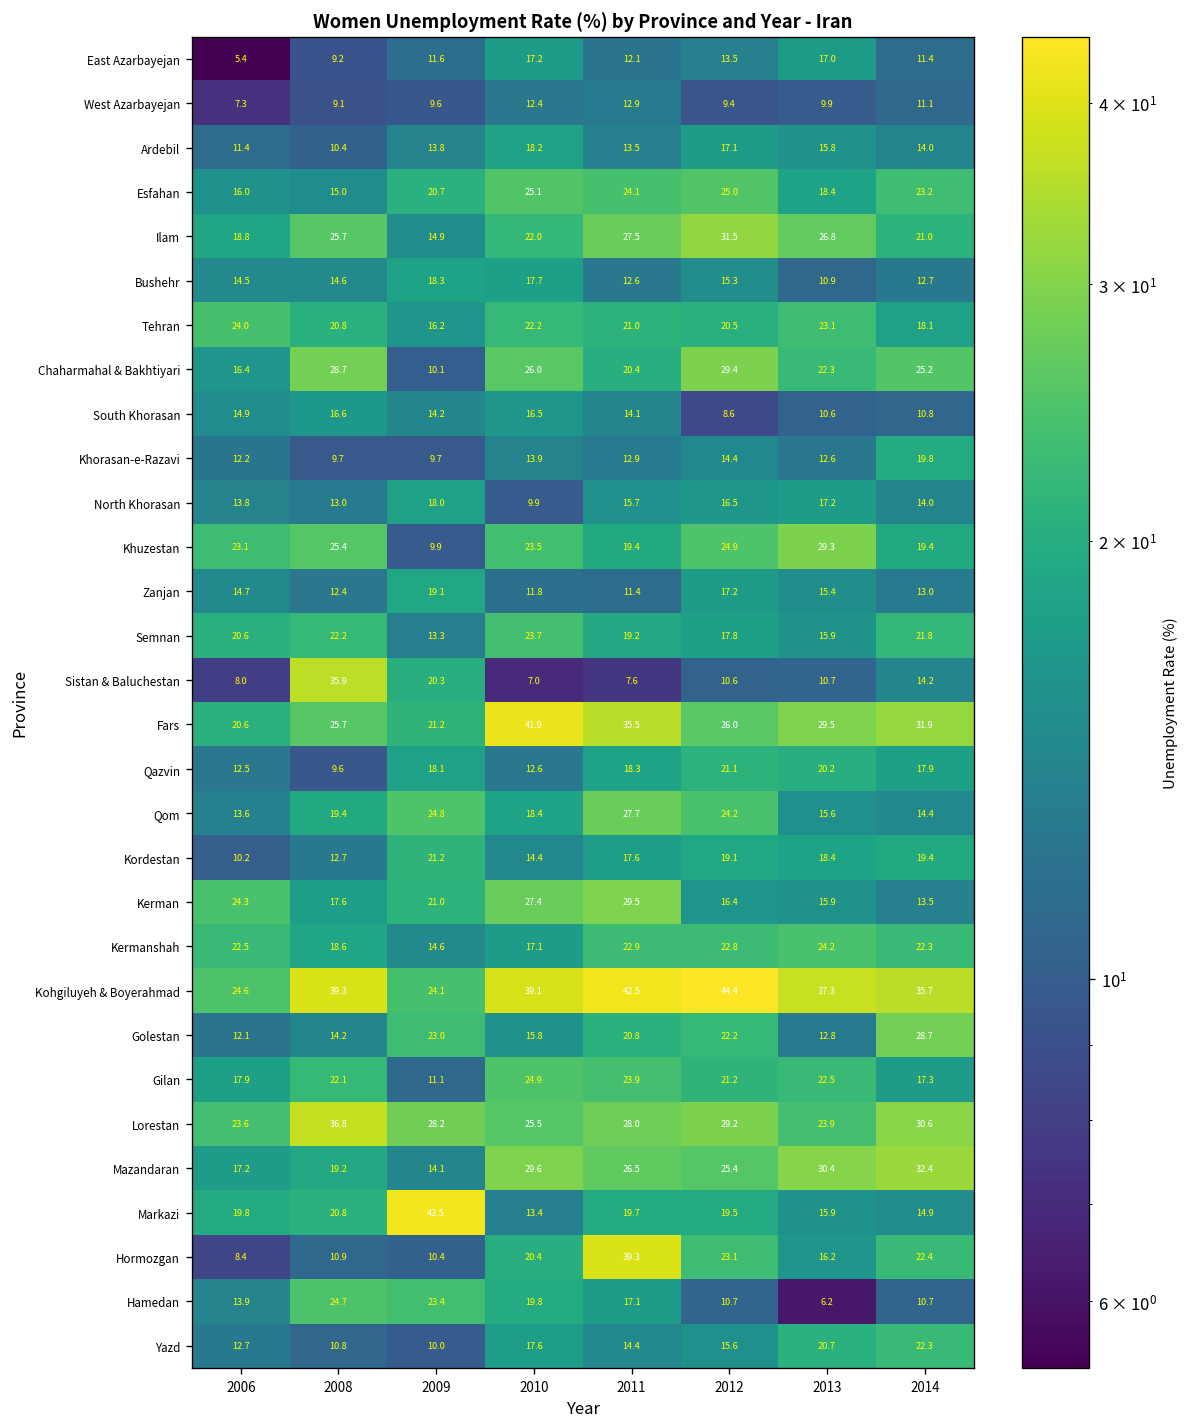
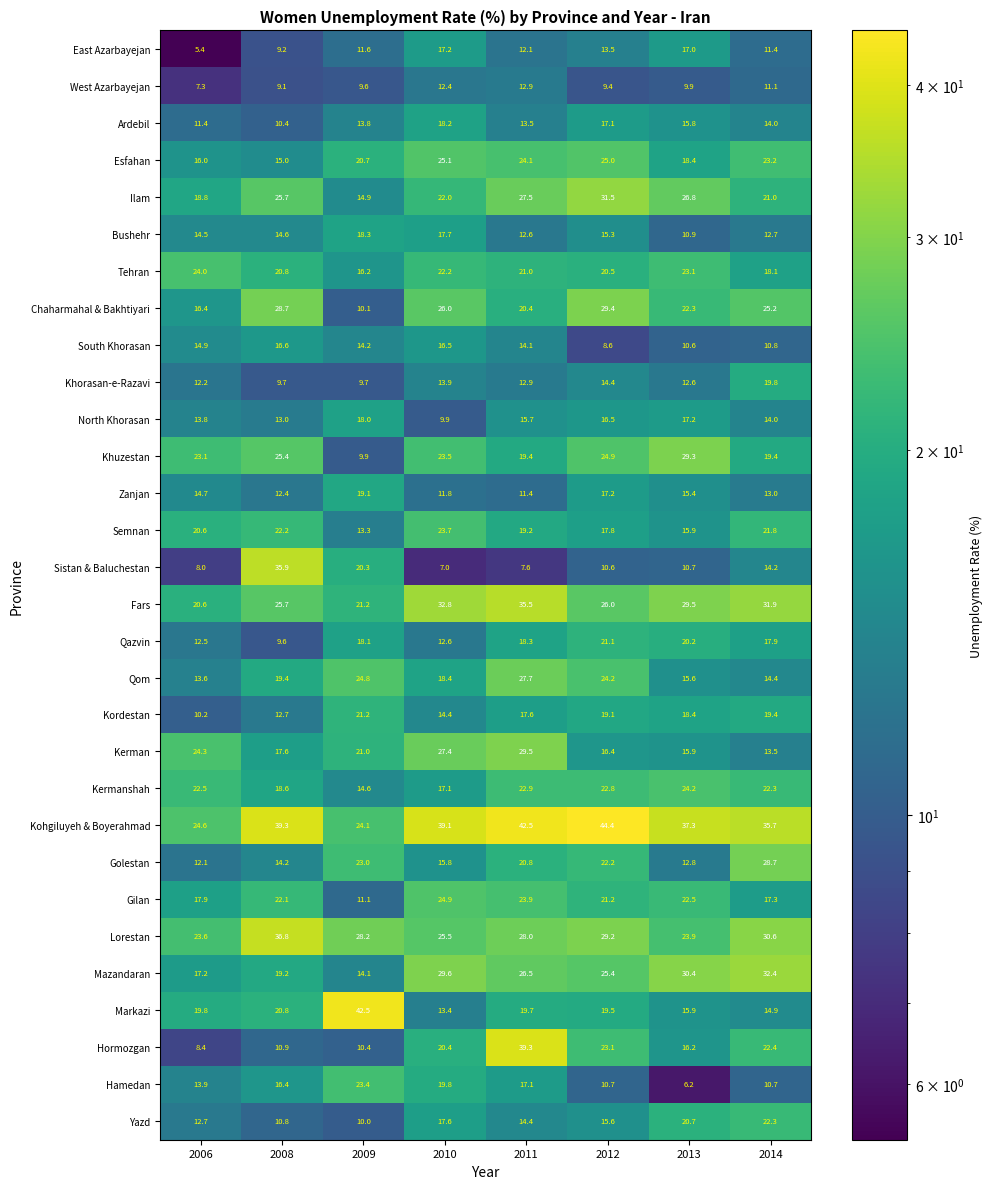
Fars, 2010: 41.9 -> 32.8
Hamedan, 2008: 24.7 -> 16.4
